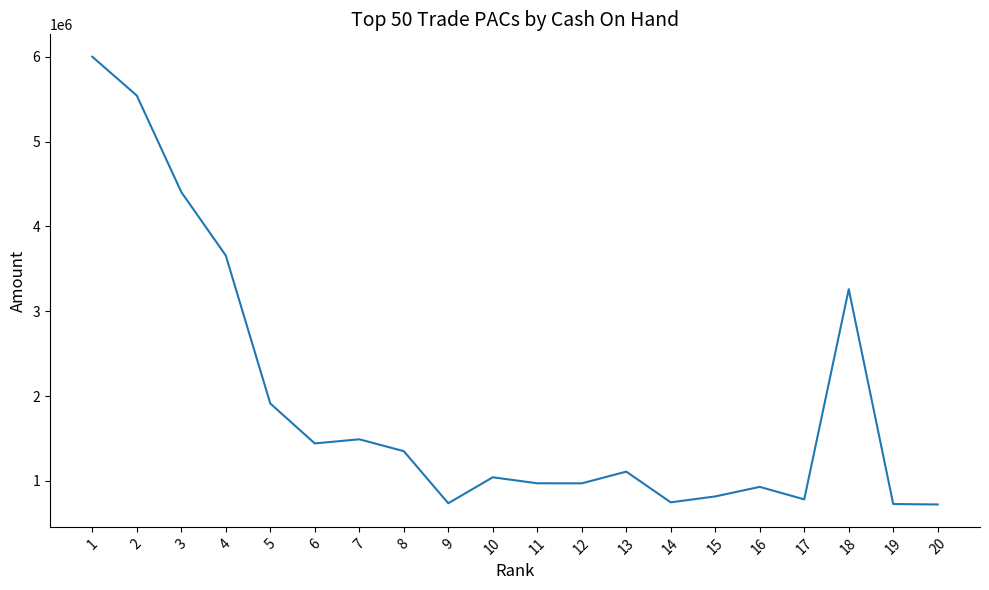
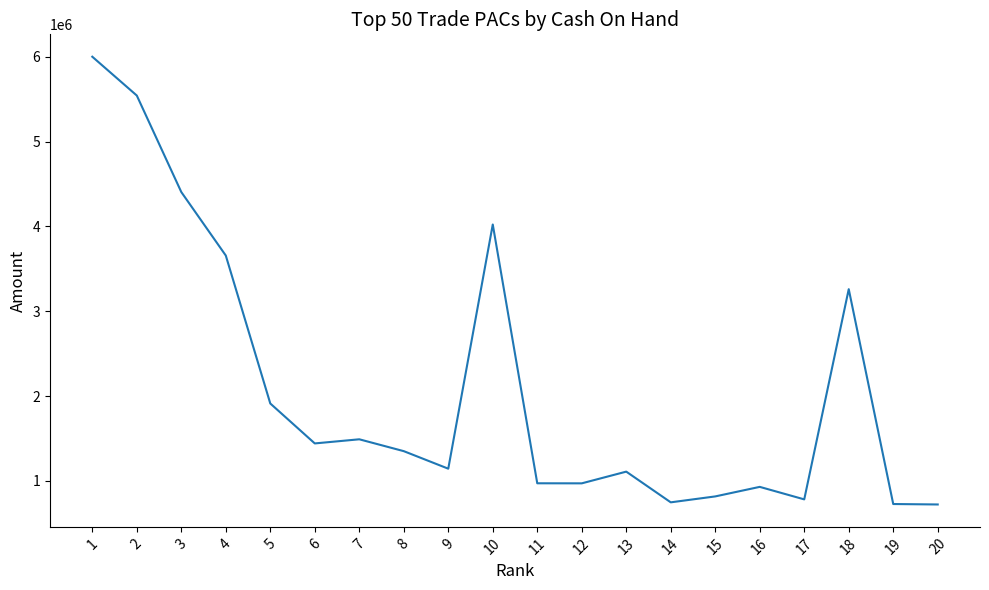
9: 700000 -> 1100000
10: 1000000 -> 4000000
